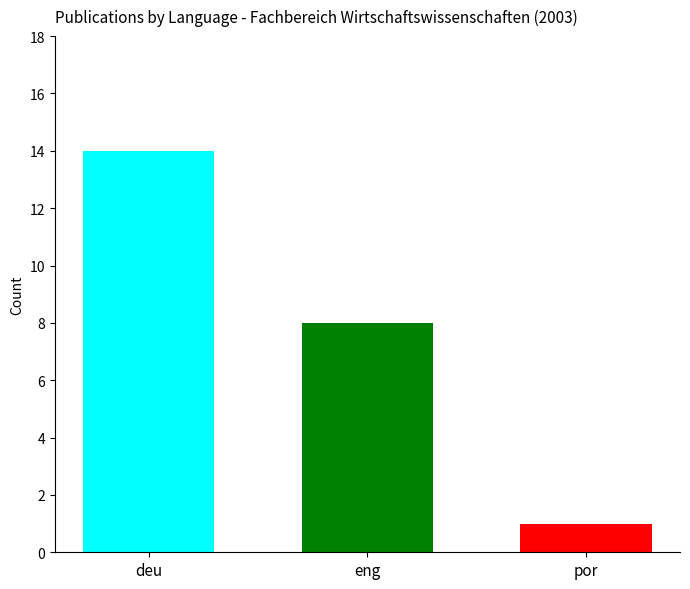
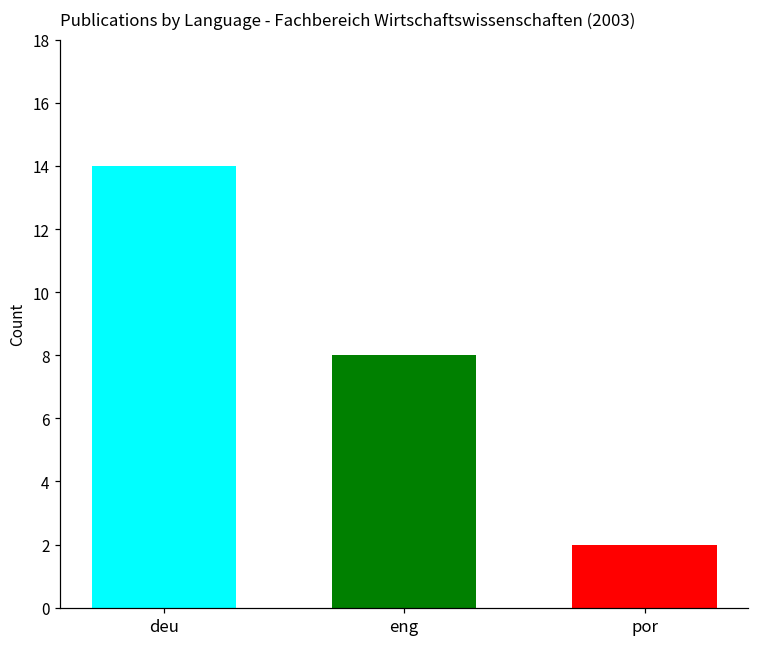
por: 1 -> 2
